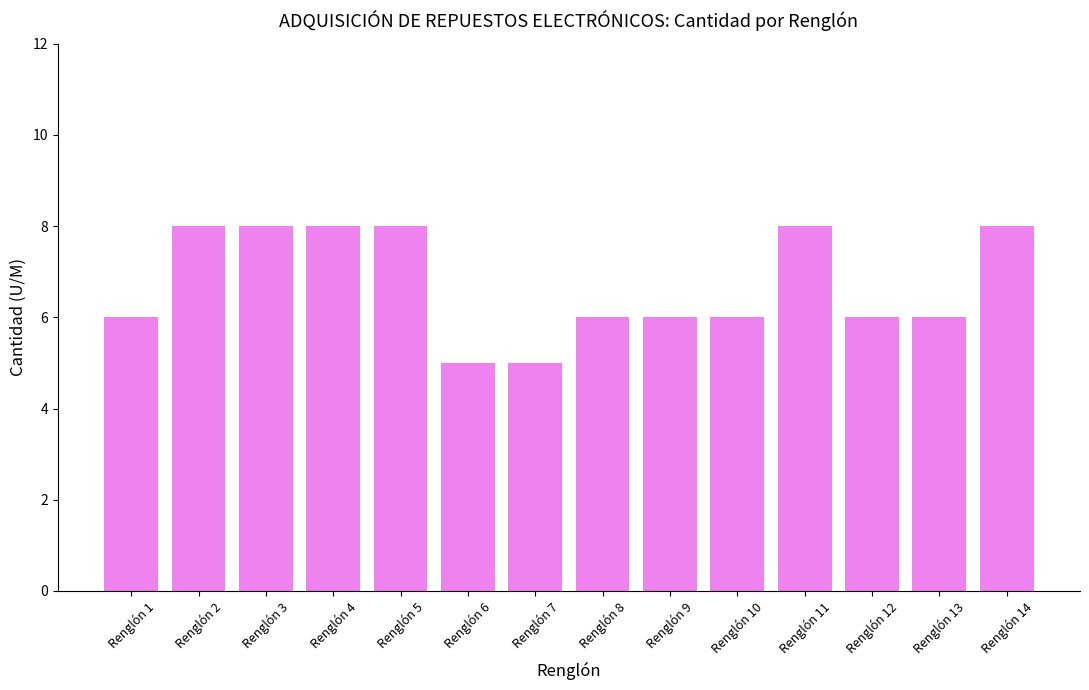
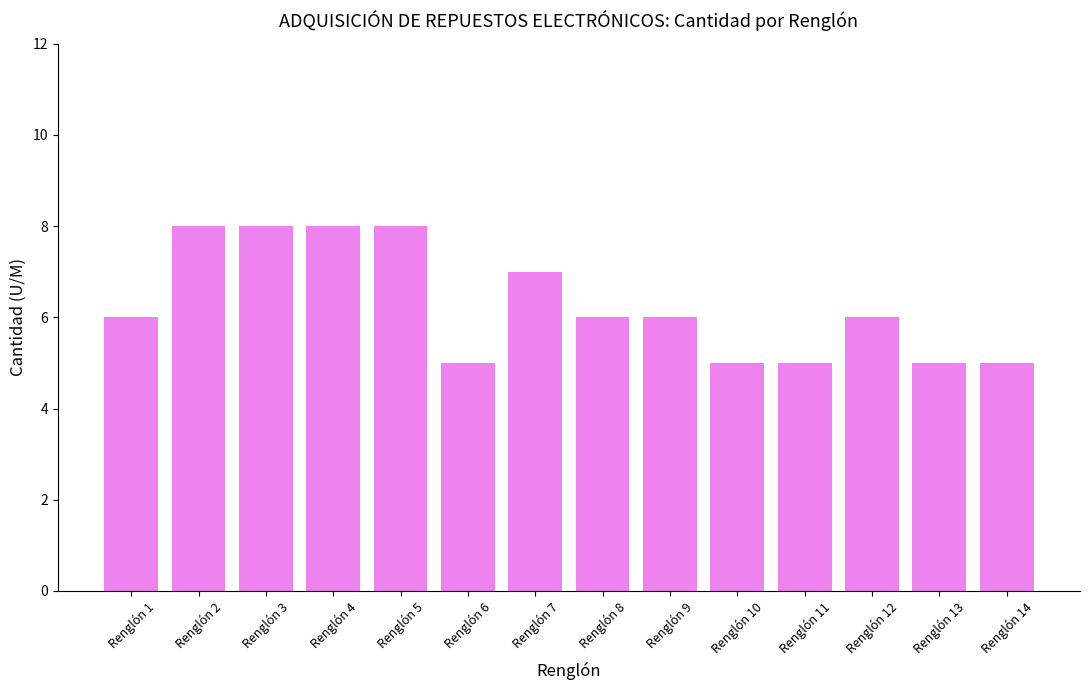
Renglón 7: 5 -> 7
Renglón 10: 6 -> 5
Renglón 11: 8 -> 5
Renglón 13: 6 -> 5
Renglón 14: 8 -> 5
